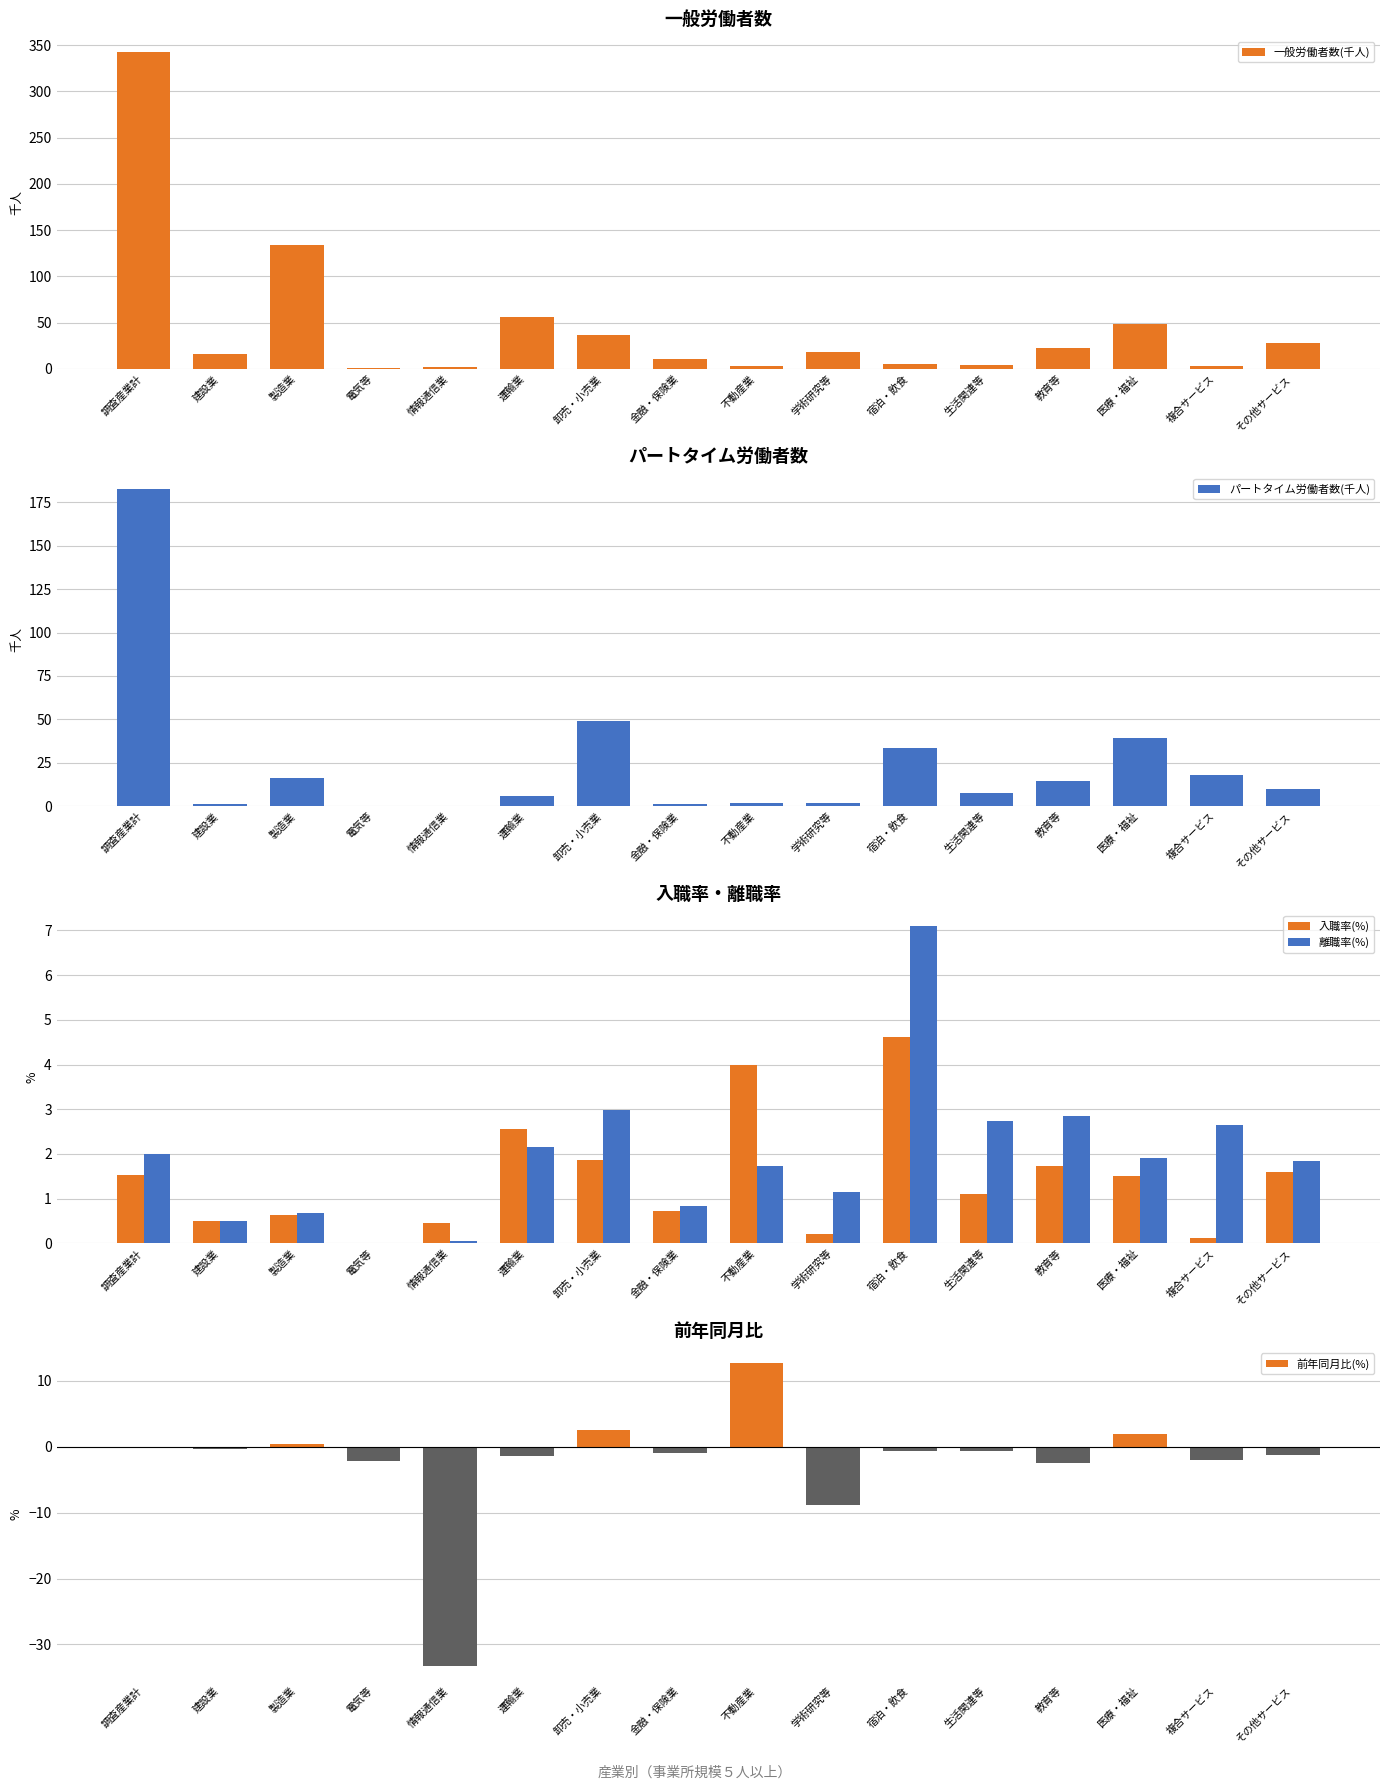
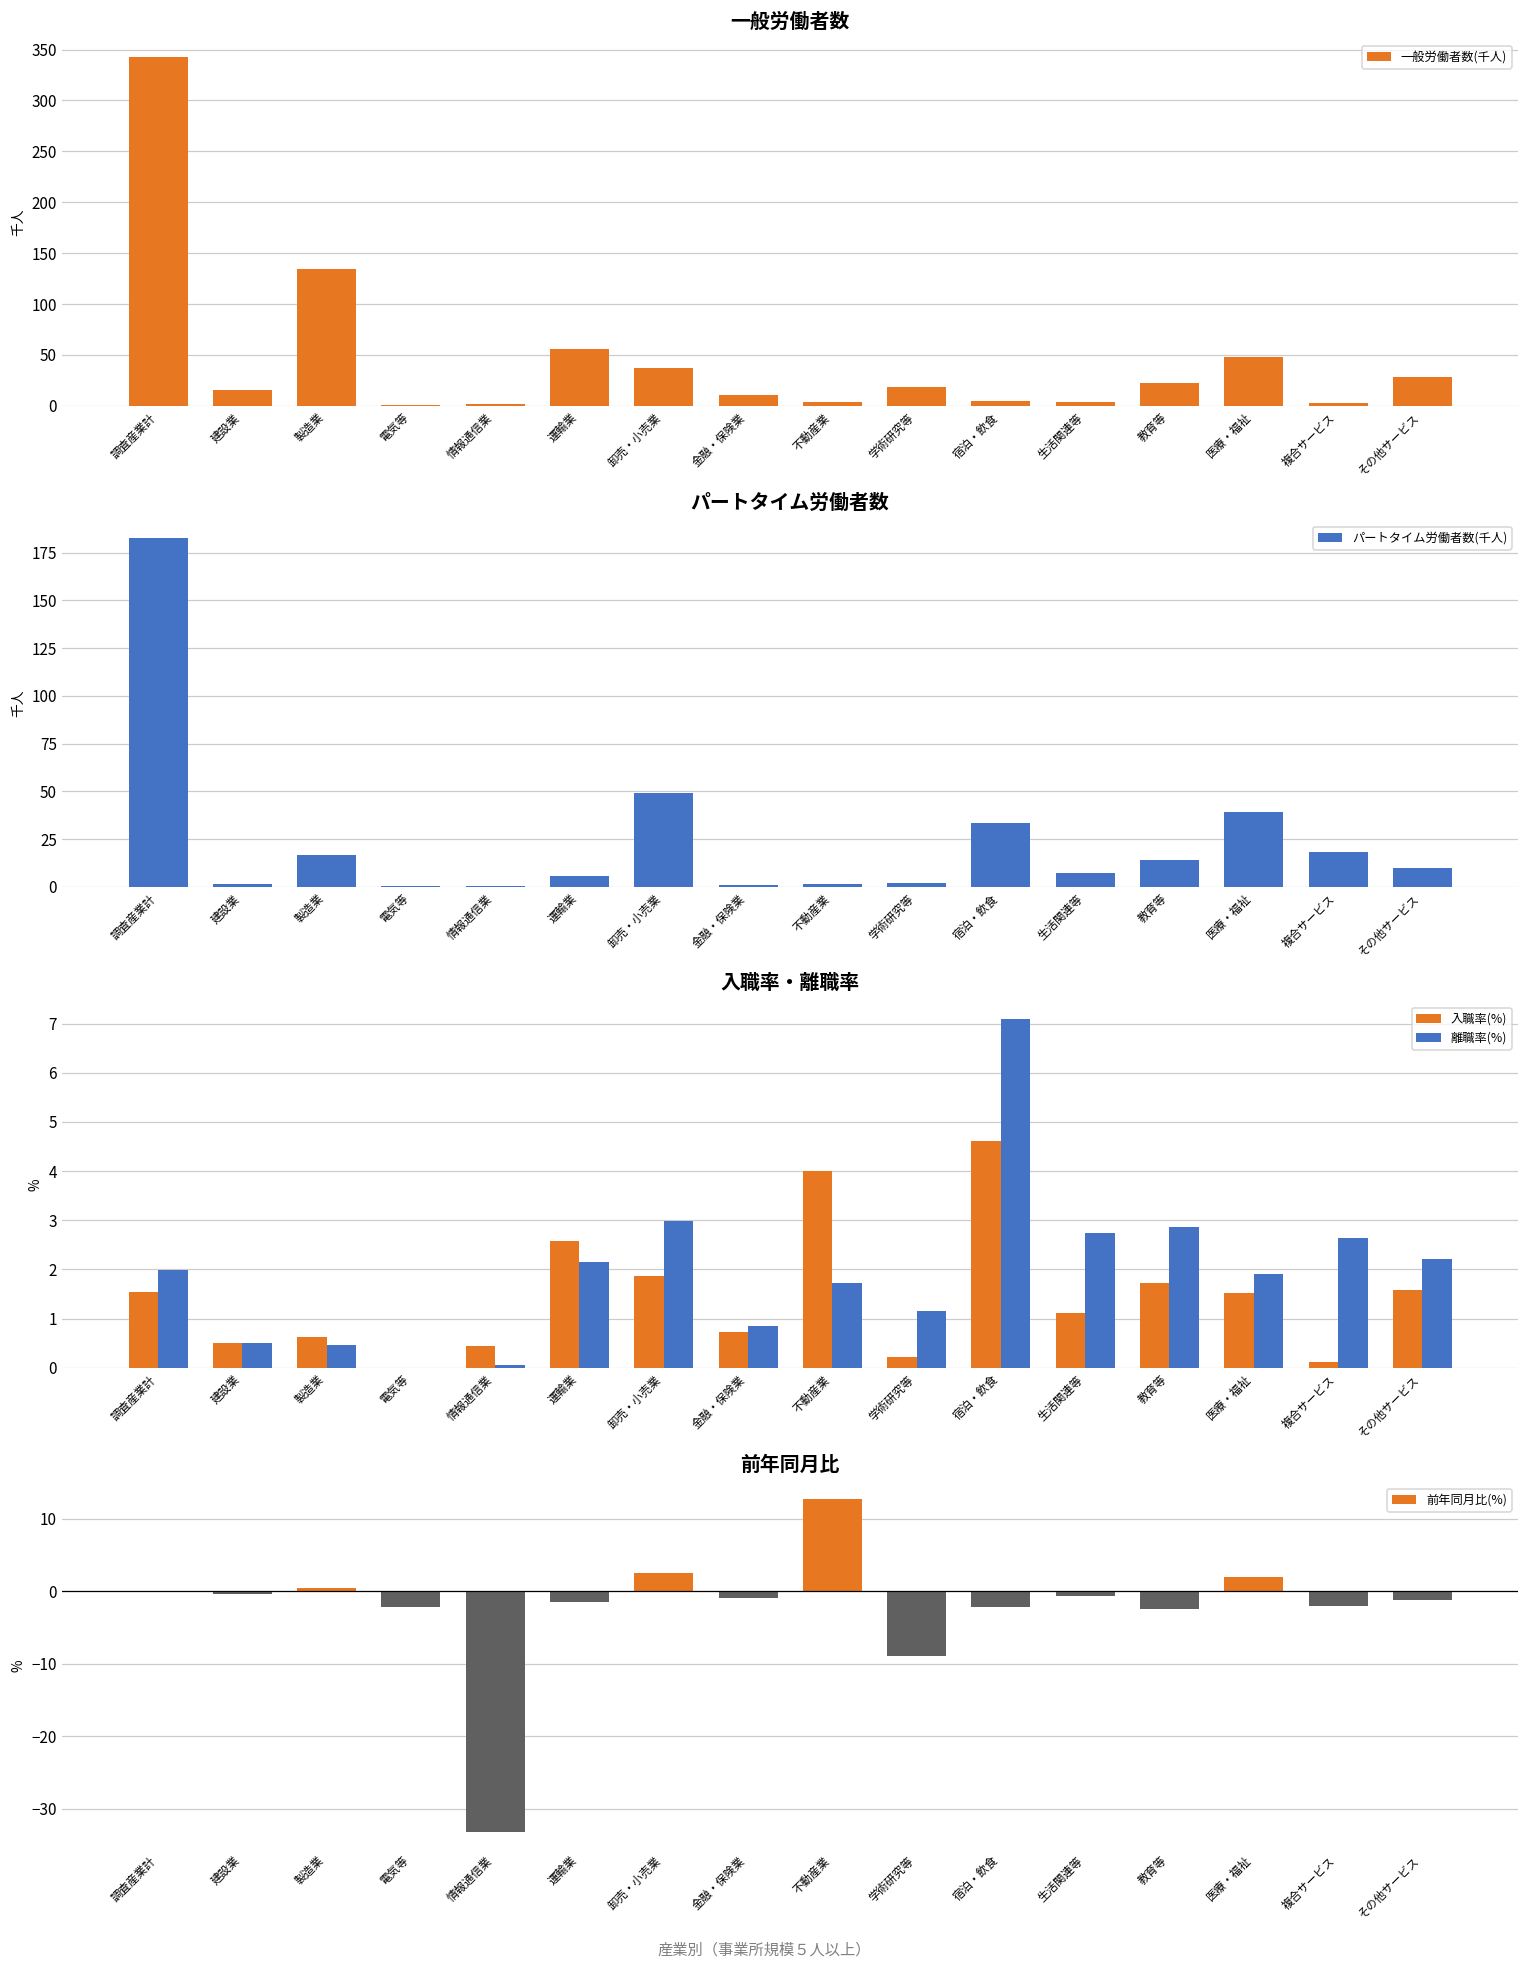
入職率・離職率, 離職率(%), 製造業: 0.7 -> 0.5
入職率・離職率, 離職率(%), その他サービス: 1.9 -> 2.2
前年同月比, 宿泊・飲食: -1 -> -2
